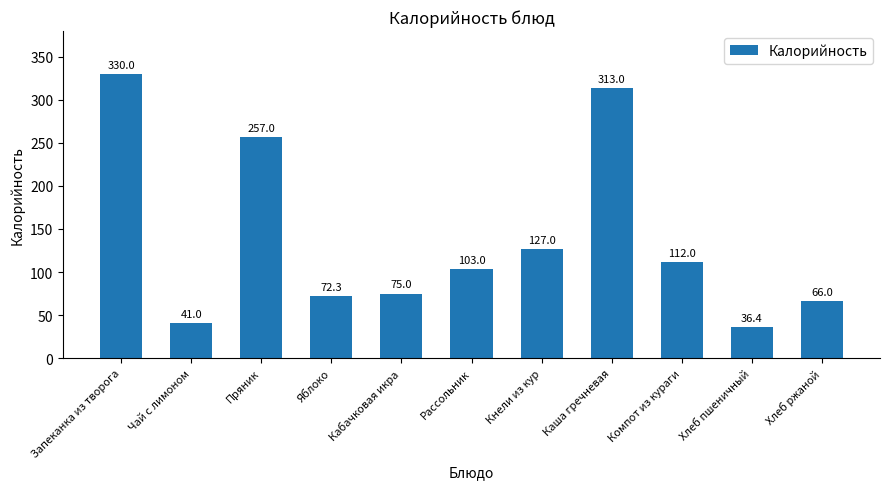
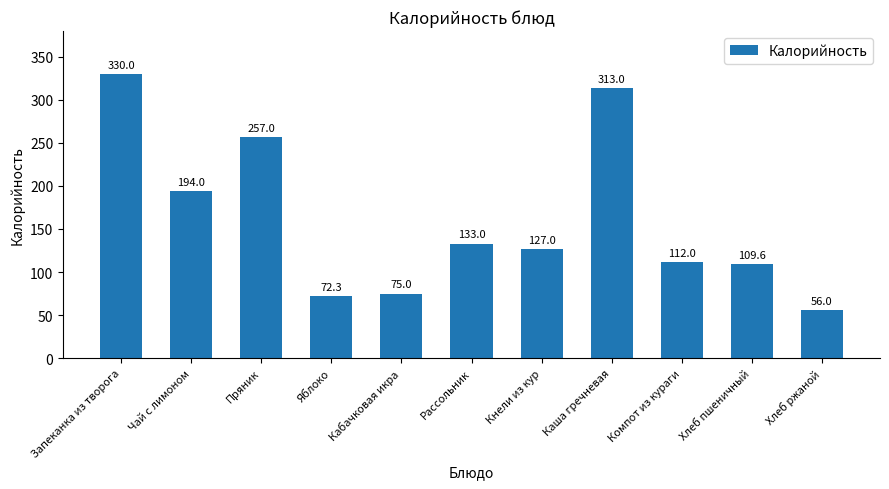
Чай с лимоном: 41.0 -> 194.0
Рассольник: 103.0 -> 133.0
Хлеб пшеничный: 36.4 -> 109.6
Хлеб ржаной: 66.0 -> 56.0
